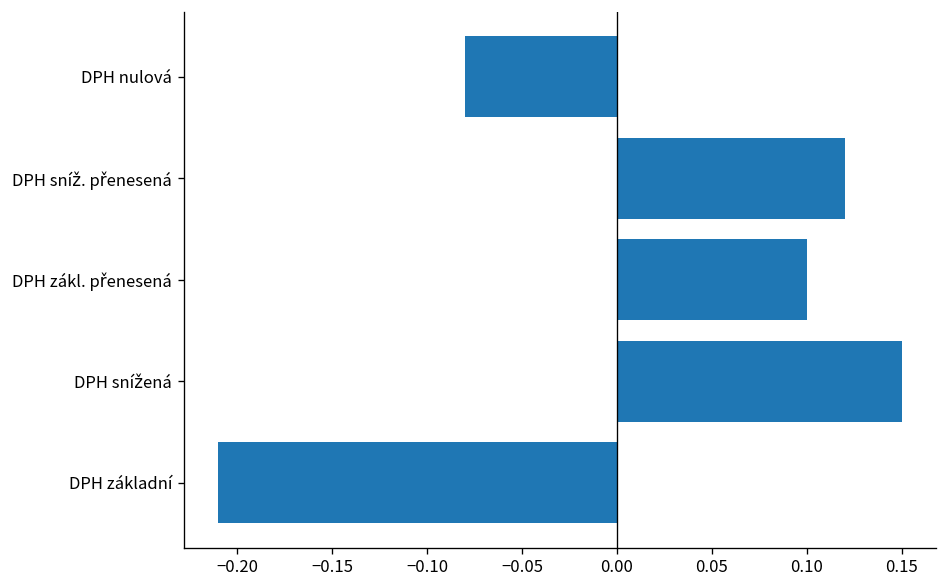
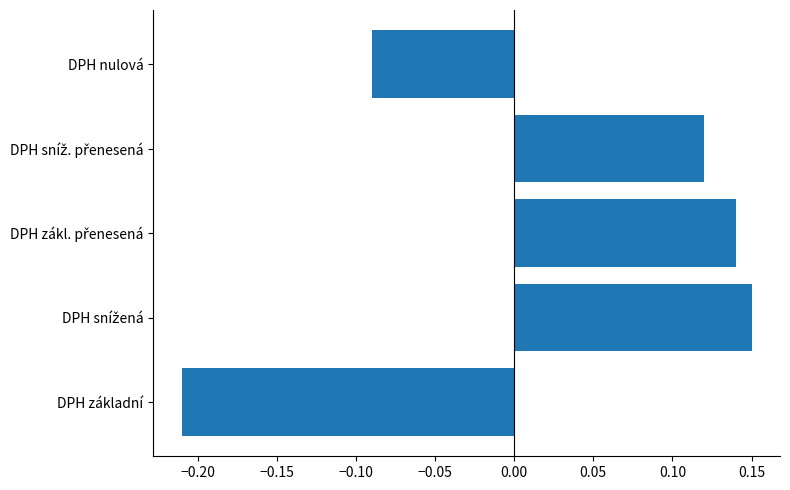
DPH nulová: -0.08 -> -0.09
DPH zákl. přenesená: 0.10 -> 0.14
